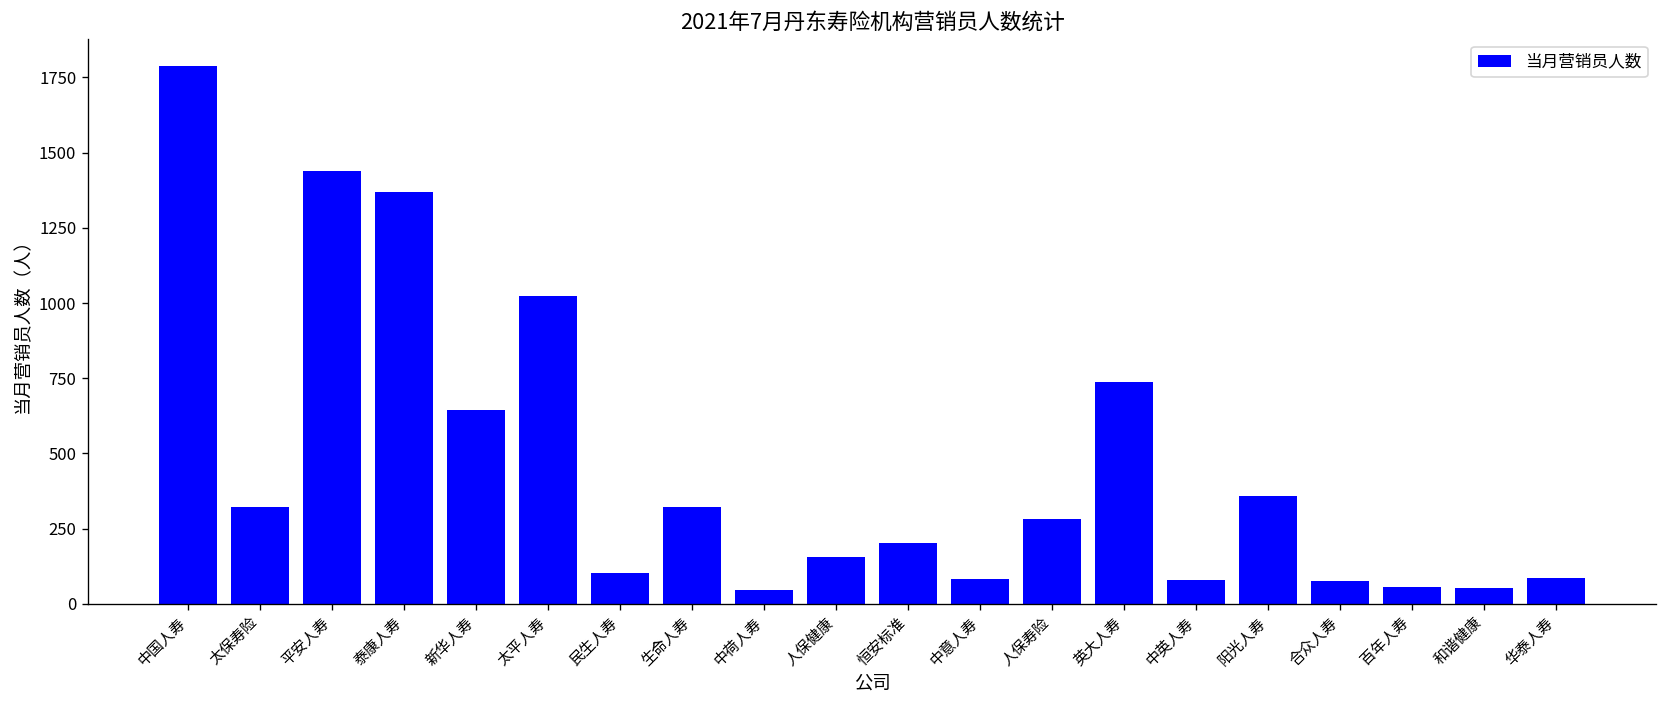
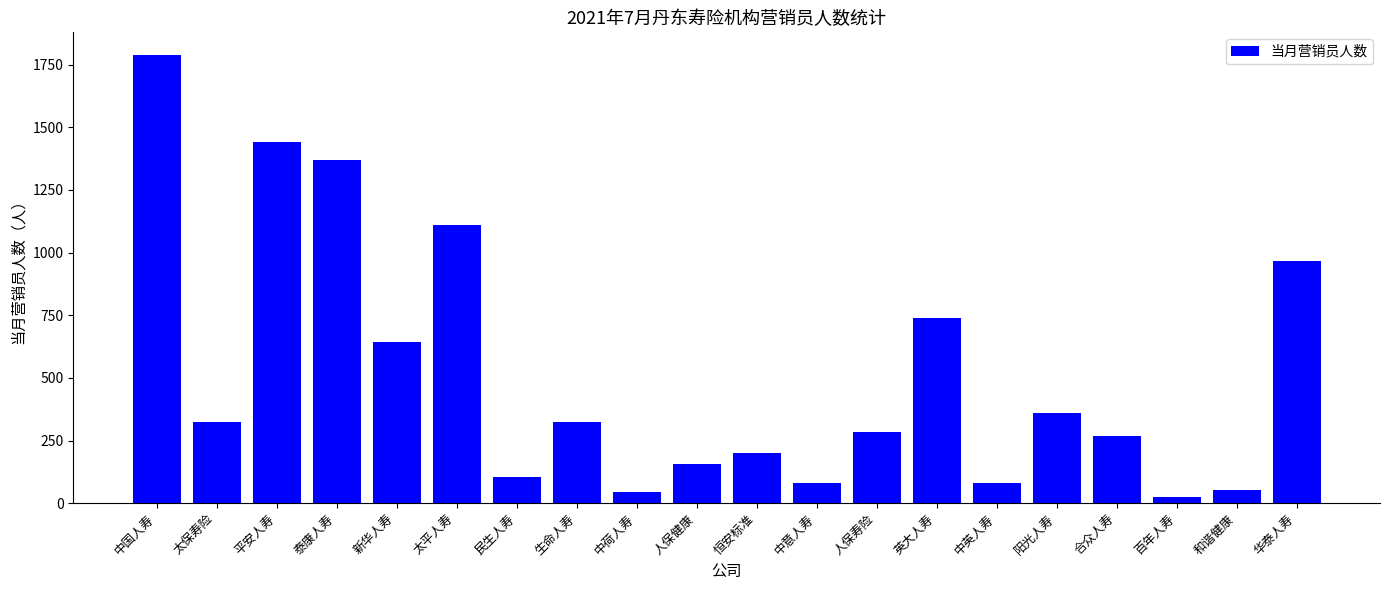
太平人寿: 1020 -> 1110
合众人寿: 80 -> 270
百年人寿: 60 -> 20
华泰人寿: 90 -> 970
